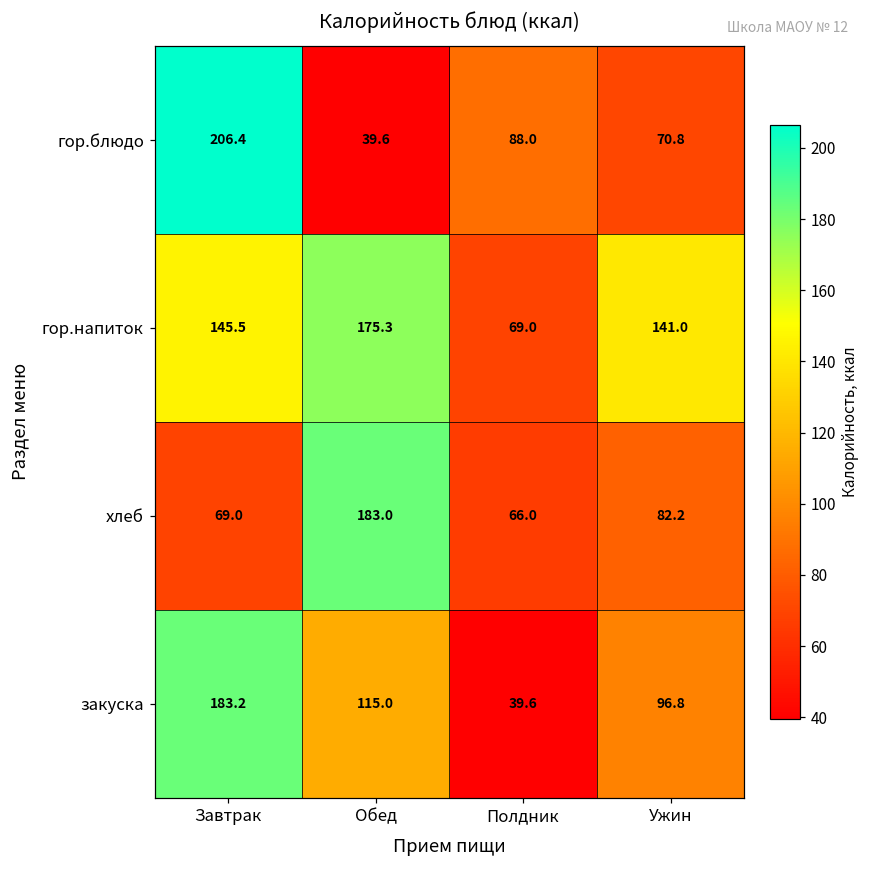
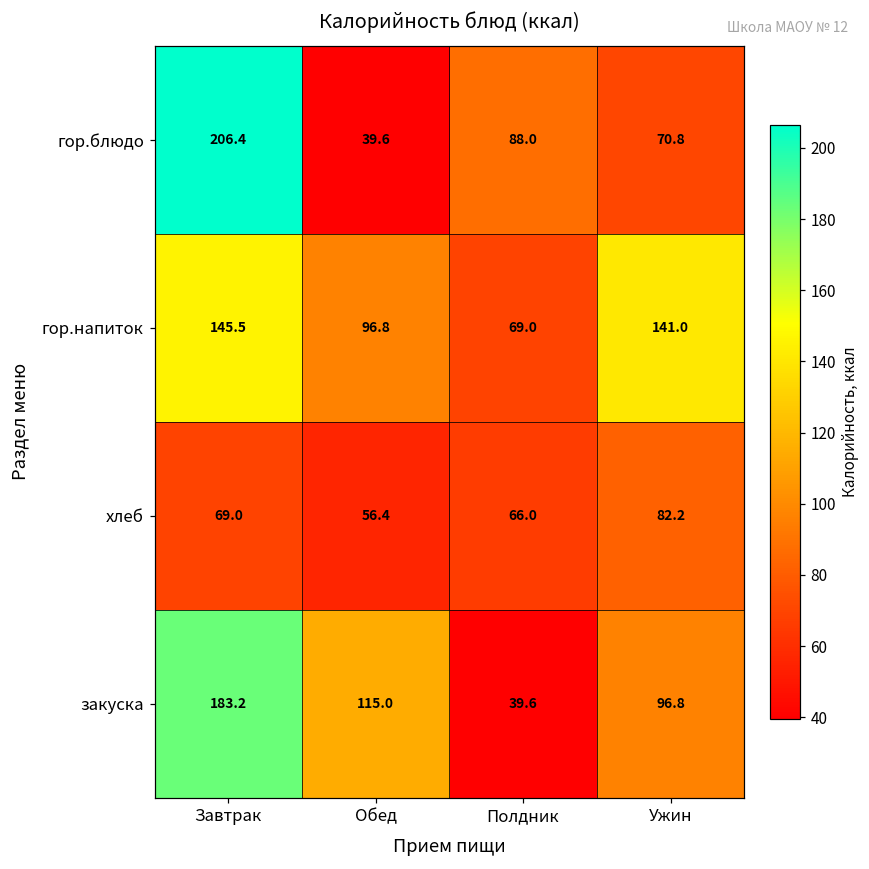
гор.напиток, Обед: 175.3 -> 96.8
хлеб, Обед: 183.0 -> 56.4
